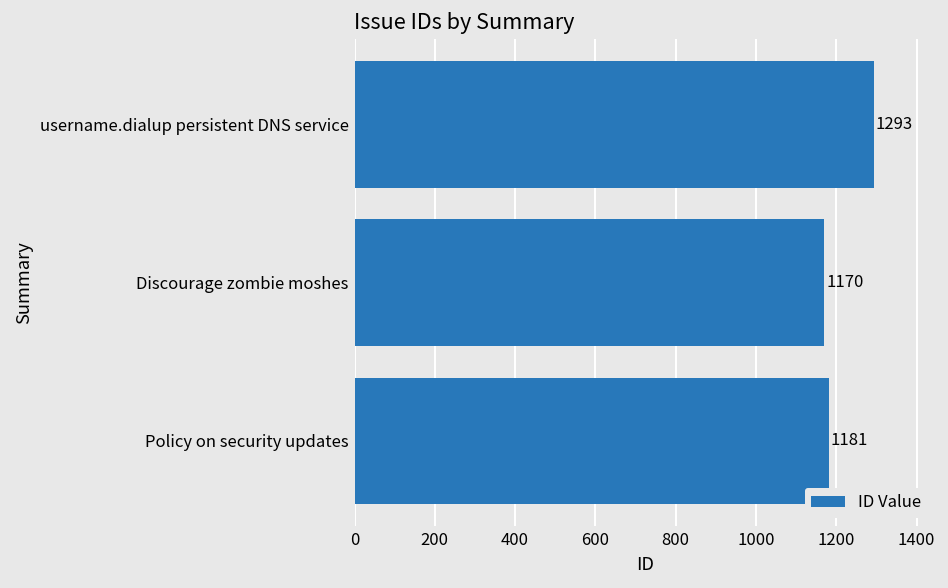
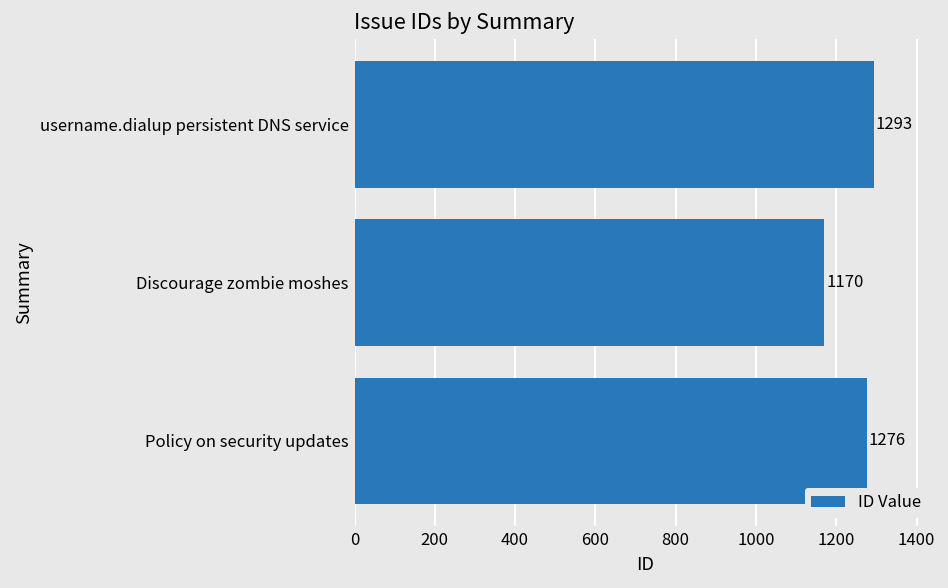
Policy on security updates: 1181 -> 1276
